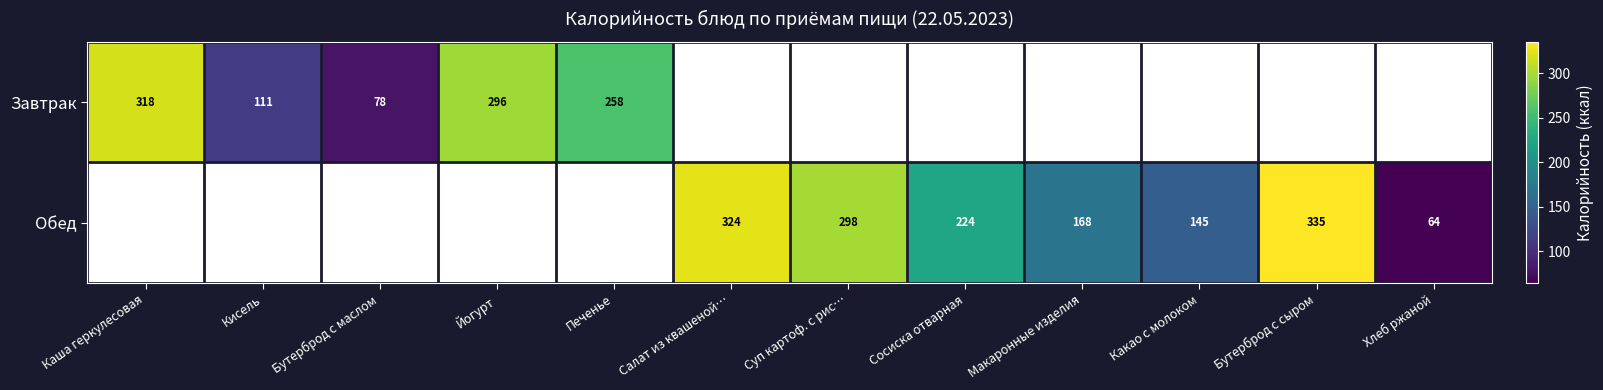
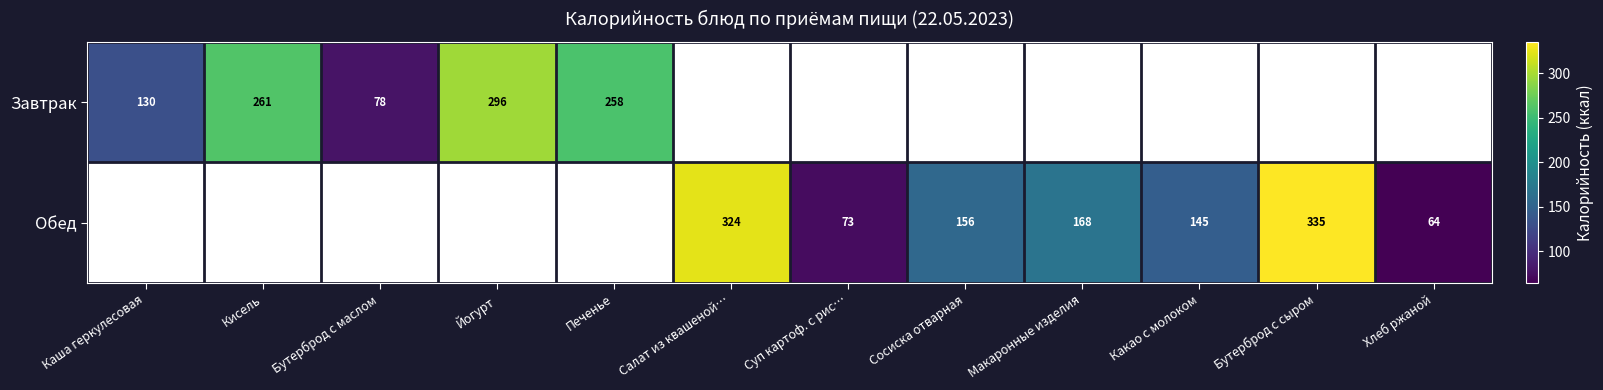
Завтрак, Каша геркулесовая: 318 -> 130
Завтрак, Кисель: 111 -> 261
Обед, Суп картоф. с рис…: 298 -> 73
Обед, Сосиска отварная: 224 -> 156
